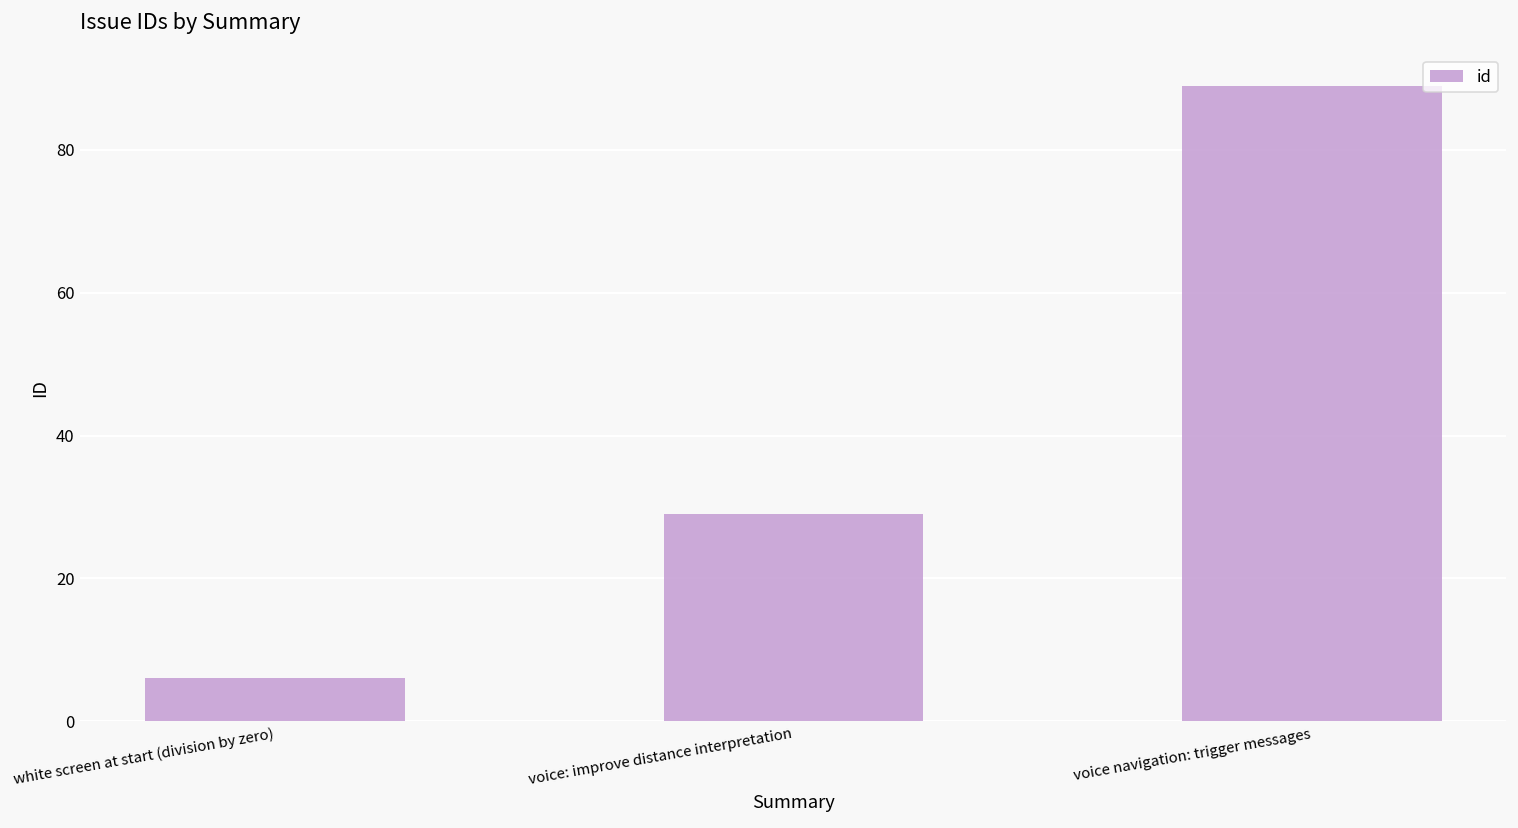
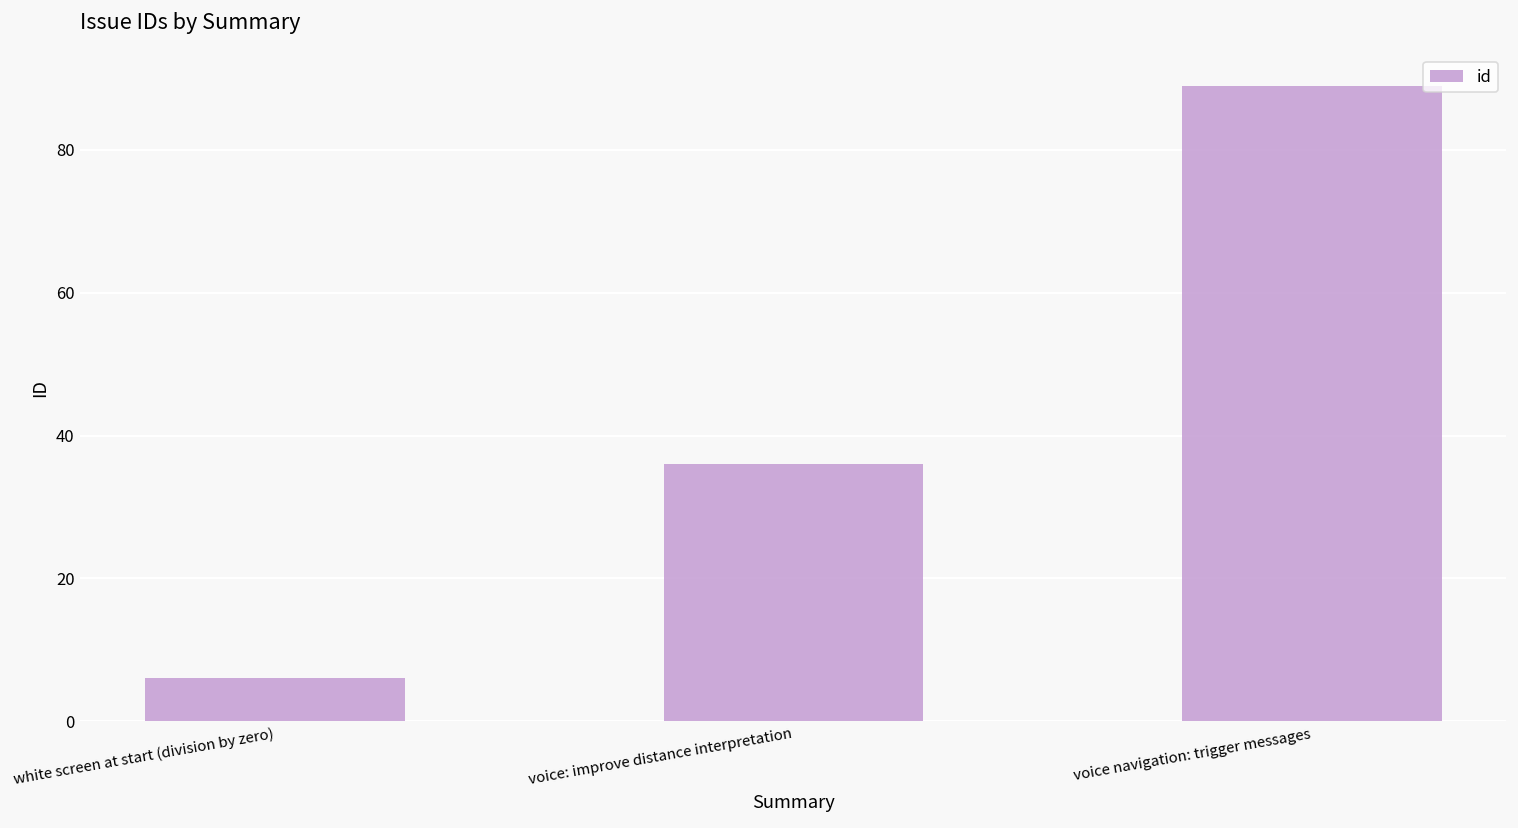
voice: improve distance interpretation: 29 -> 36
